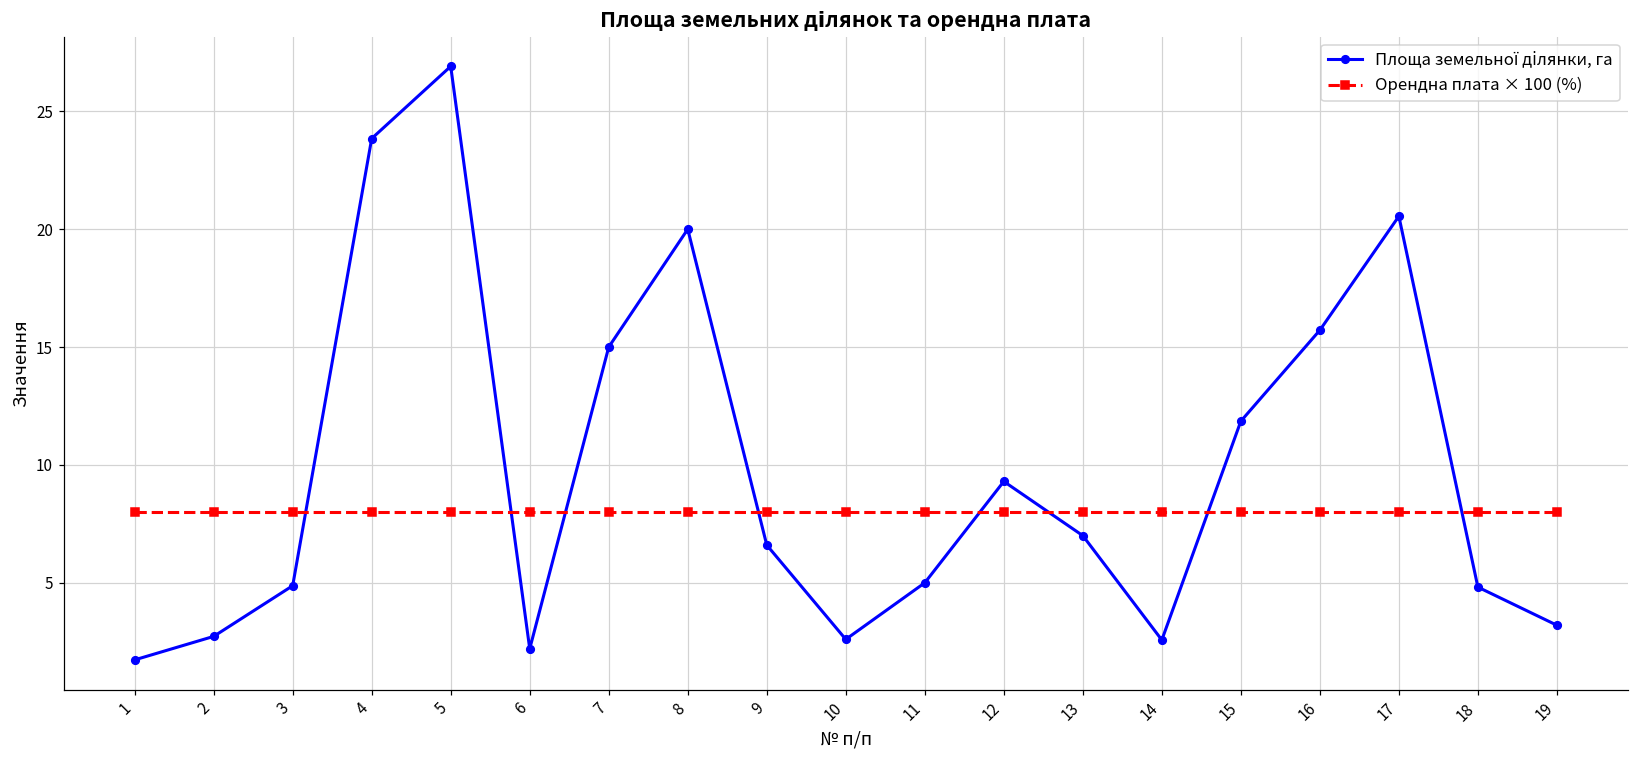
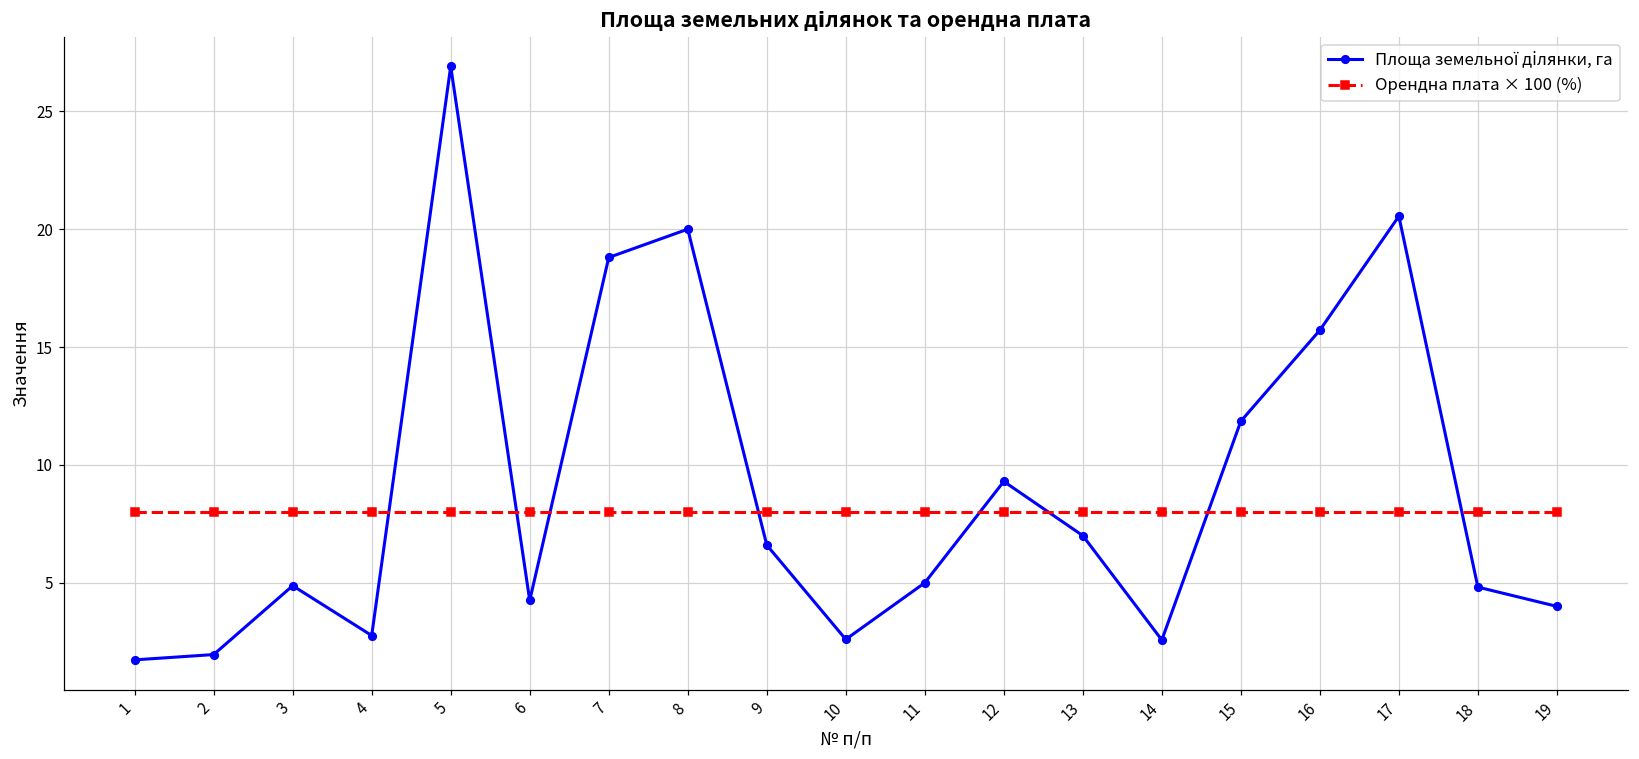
Площа земельної ділянки, га, 2: 2.7 -> 2.0
Площа земельної ділянки, га, 4: 23.8 -> 2.8
Площа земельної ділянки, га, 6: 2.2 -> 4.3
Площа земельної ділянки, га, 7: 15.0 -> 18.8
Площа земельної ділянки, га, 19: 3.2 -> 4.0
